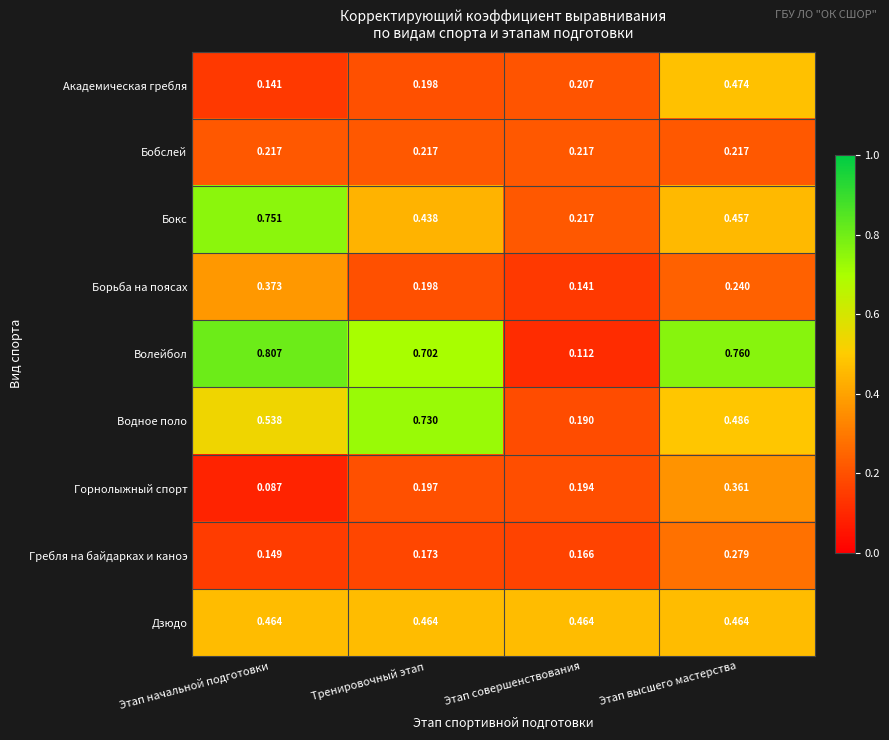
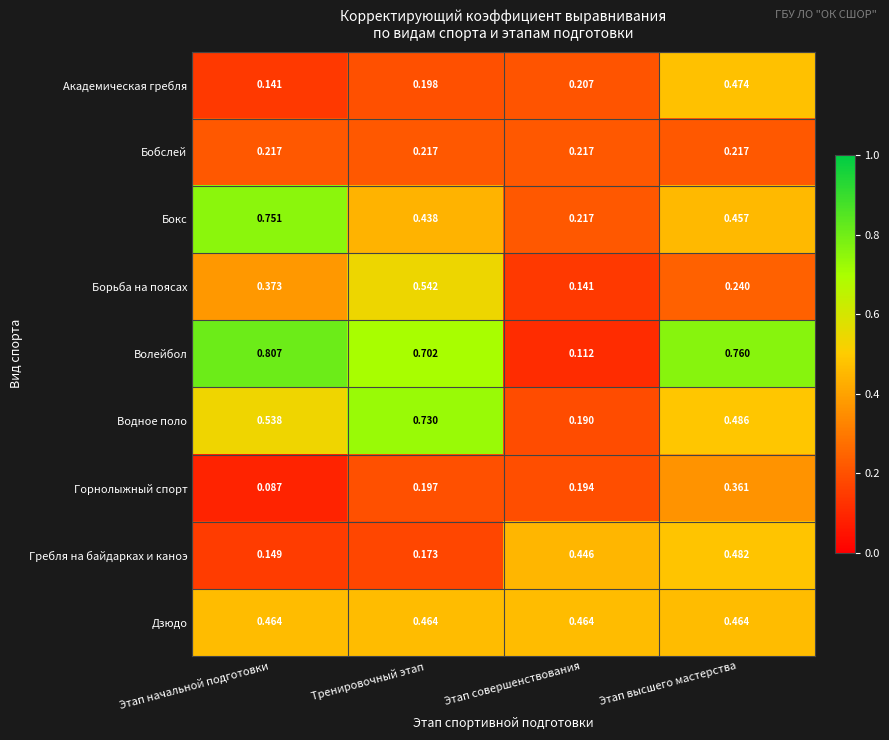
Борьба на поясах, Тренировочный этап: 0.198 -> 0.542
Гребля на байдарках и каноэ, Этап совершенствования: 0.166 -> 0.446
Гребля на байдарках и каноэ, Этап высшего мастерства: 0.279 -> 0.482
